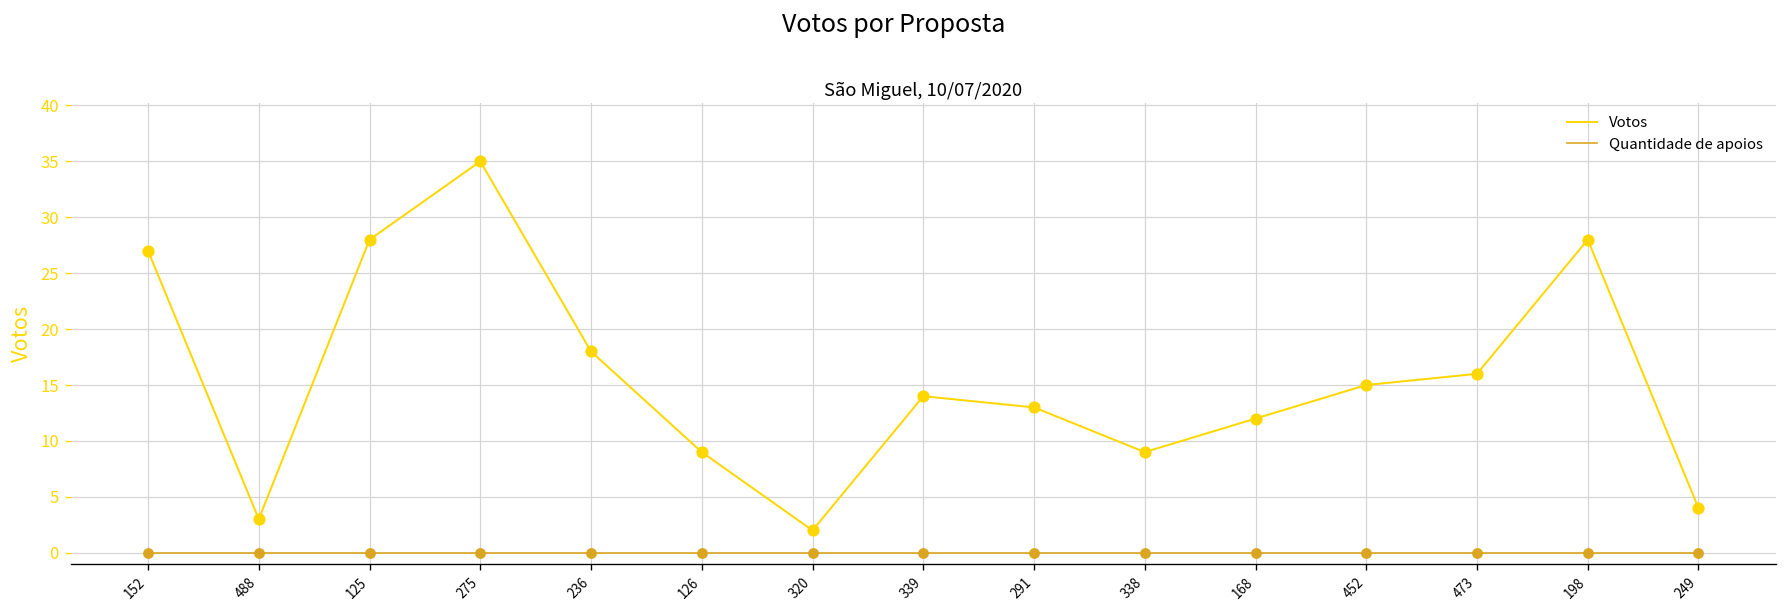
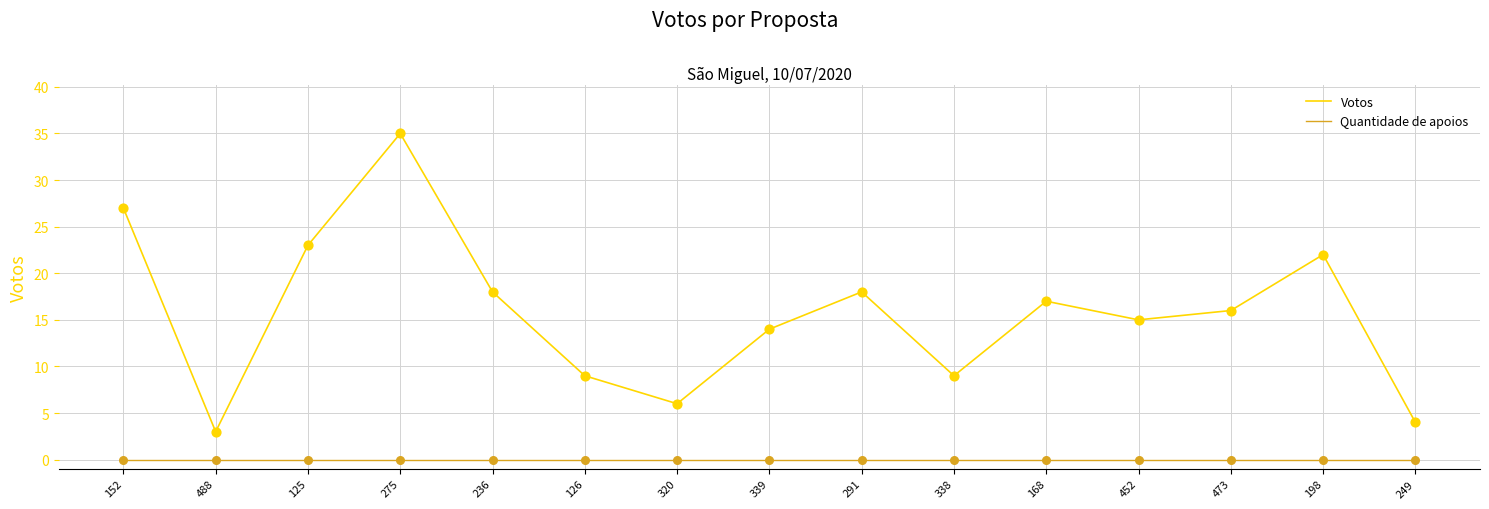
Votos, 125: 28 -> 23
Votos, 320: 2 -> 6
Votos, 291: 13 -> 18
Votos, 168: 12 -> 17
Votos, 198: 28 -> 22
